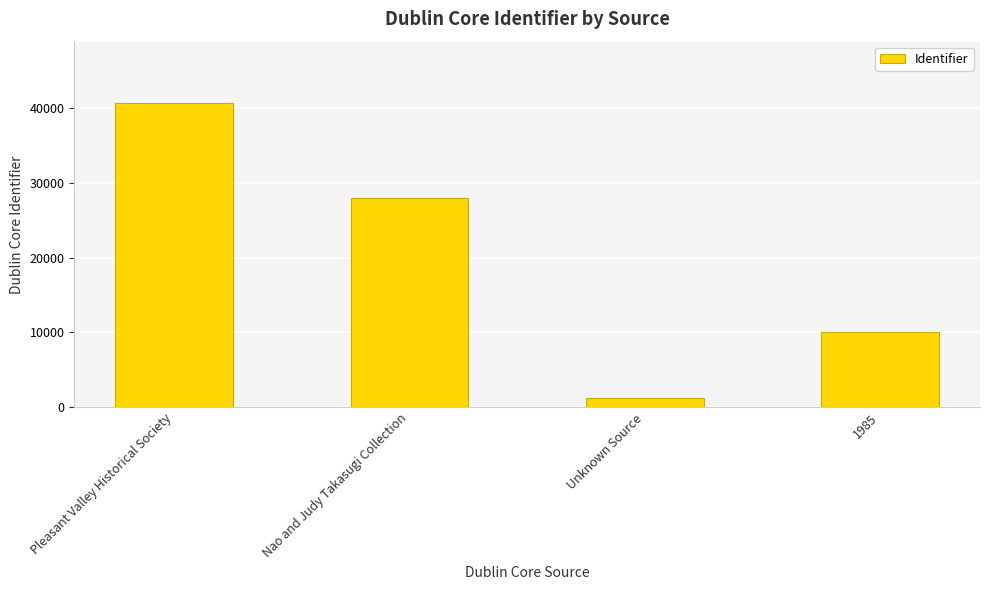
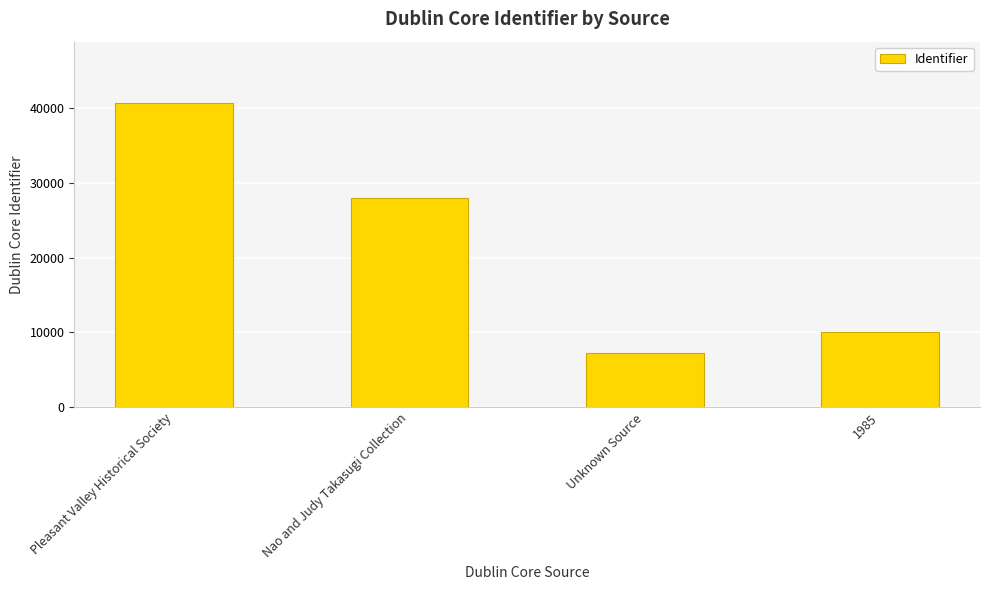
Unknown Source: 1000 -> 7000
